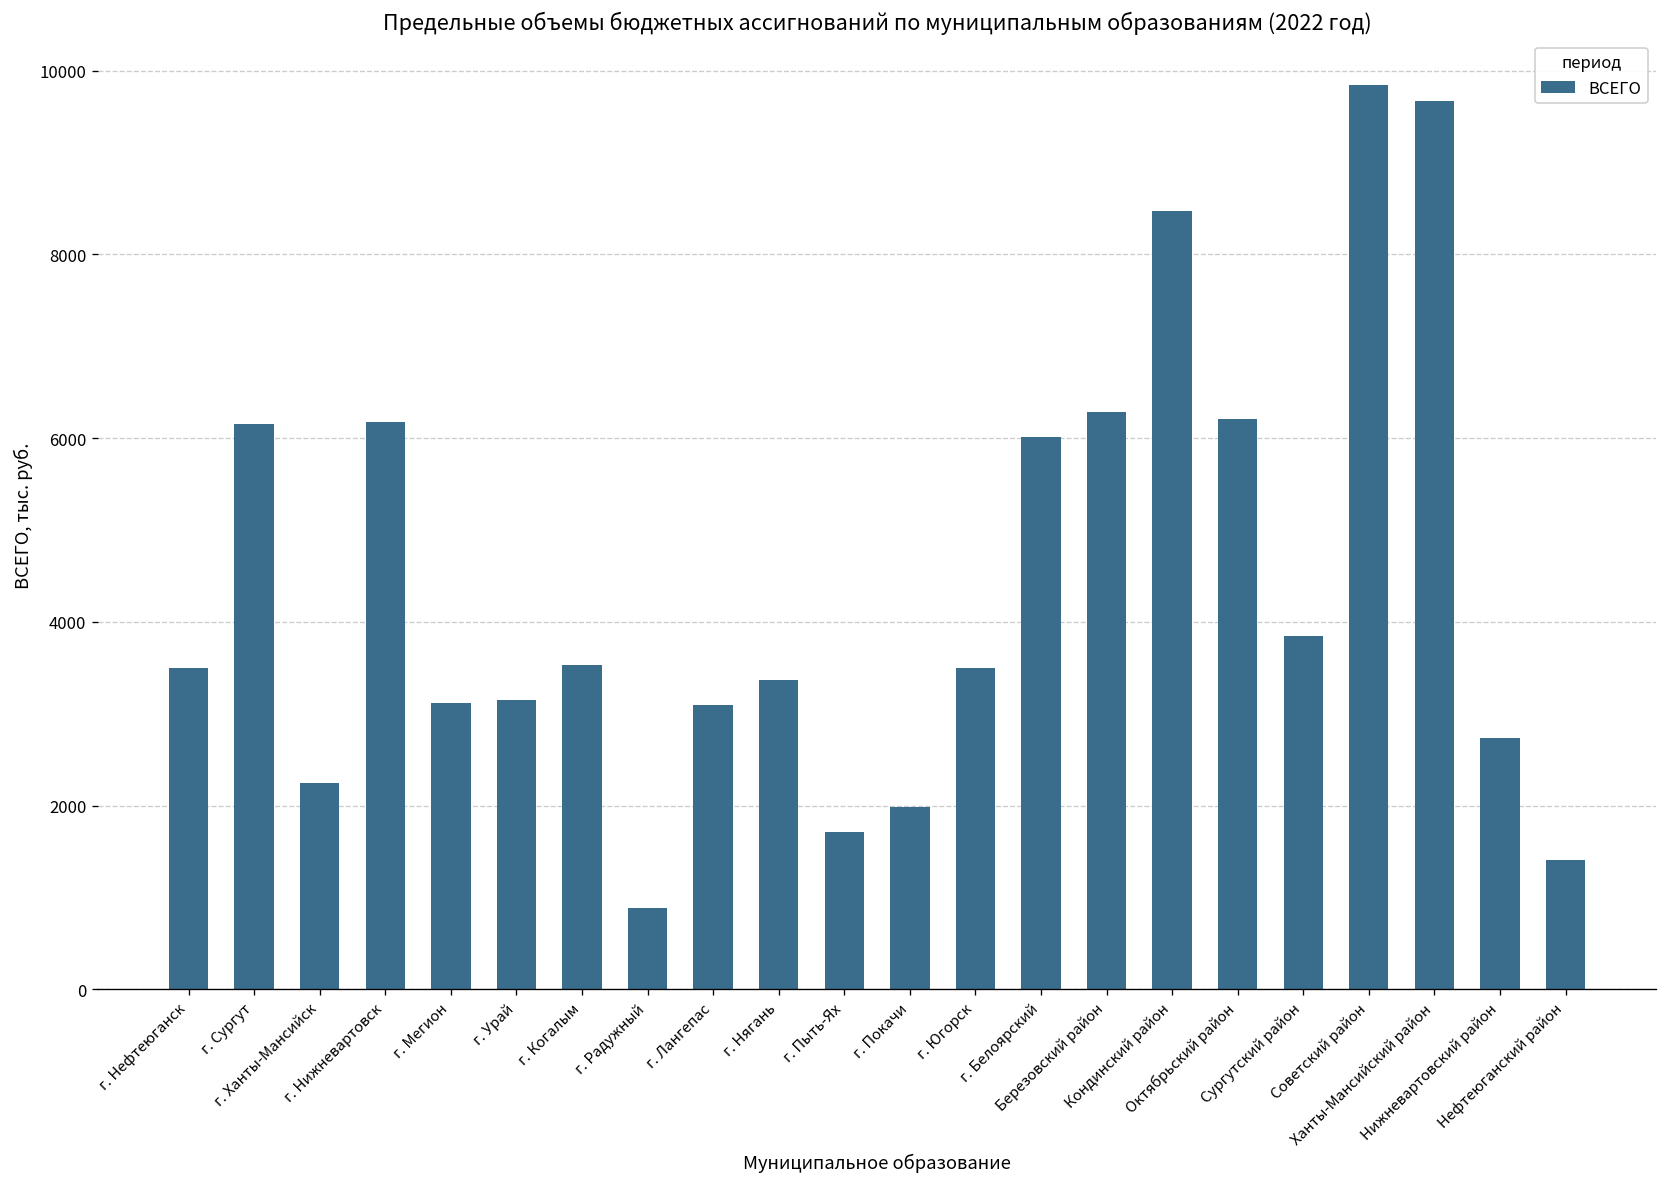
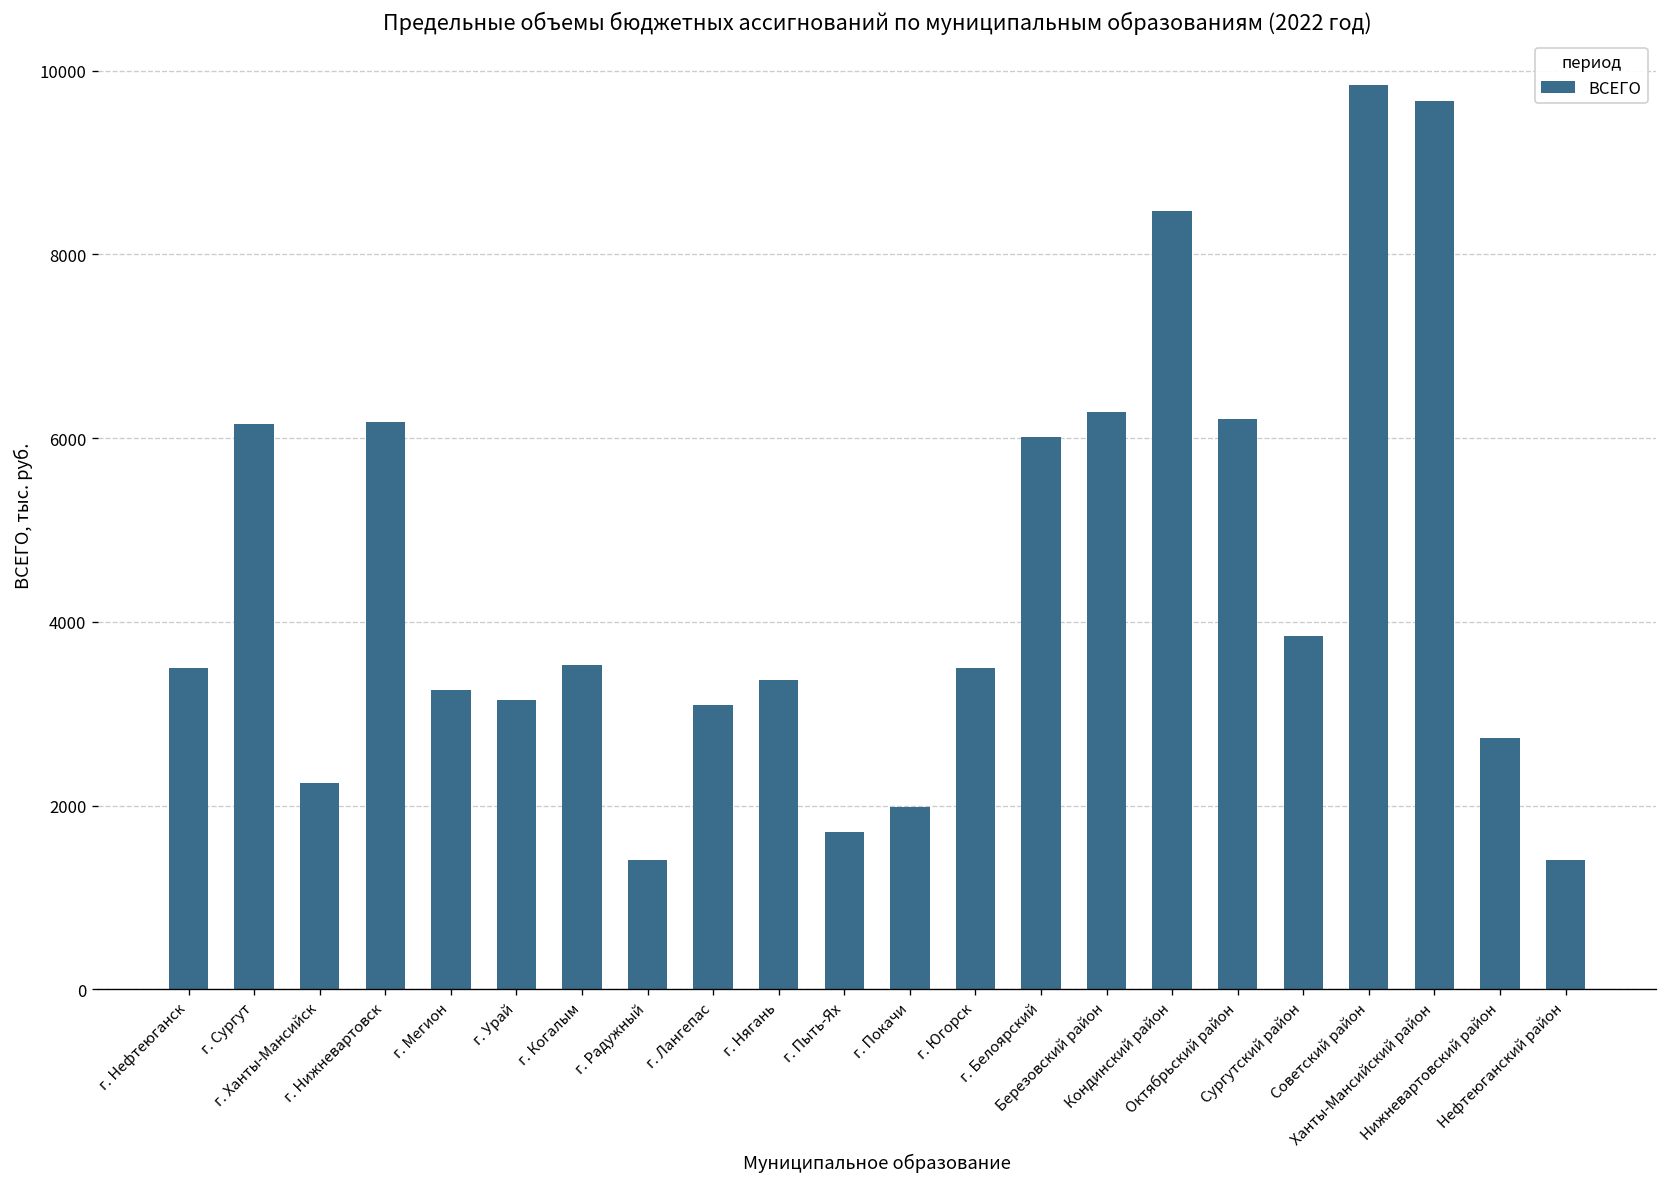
г. Мегион: 3100 -> 3300
г. Радужный: 900 -> 1400
